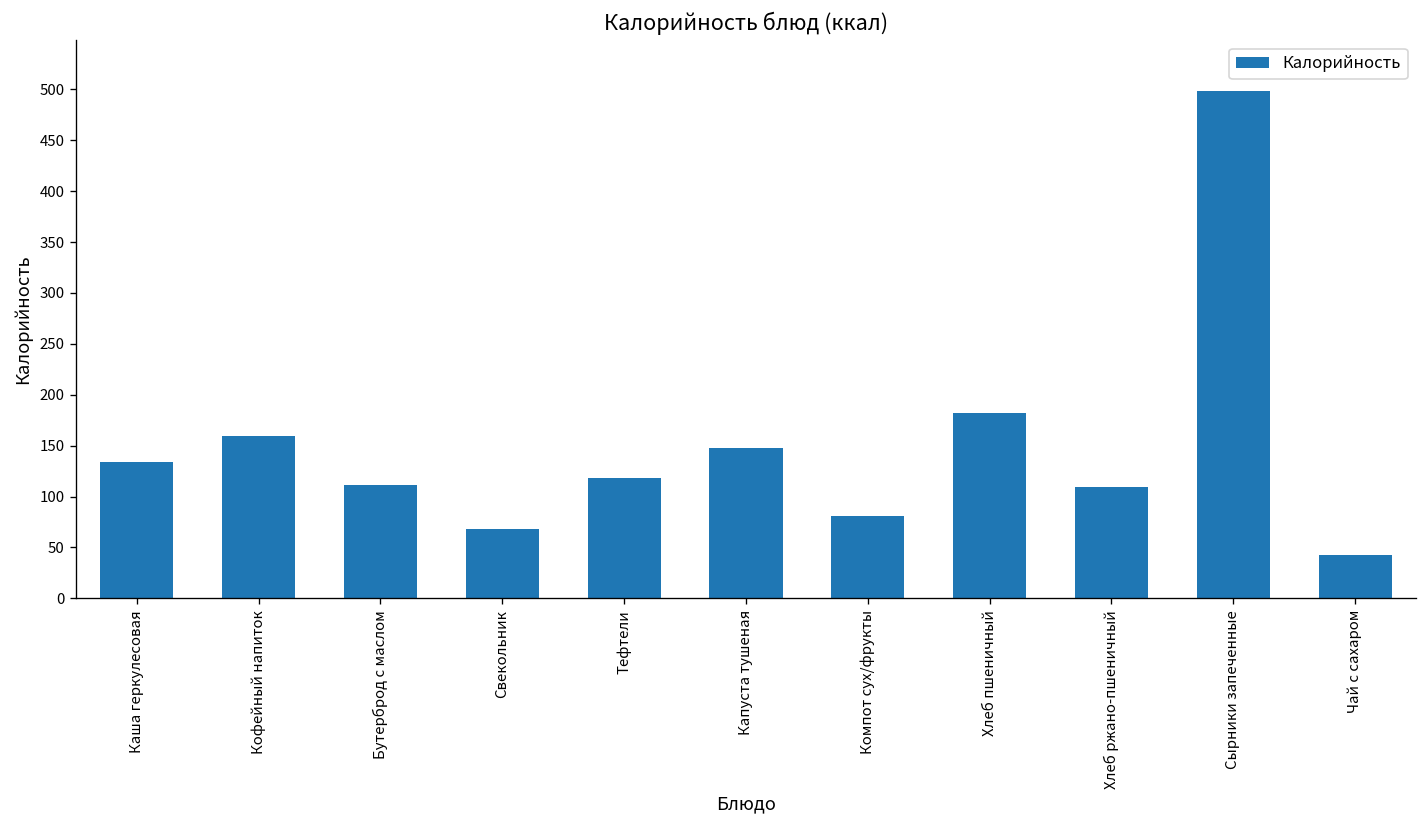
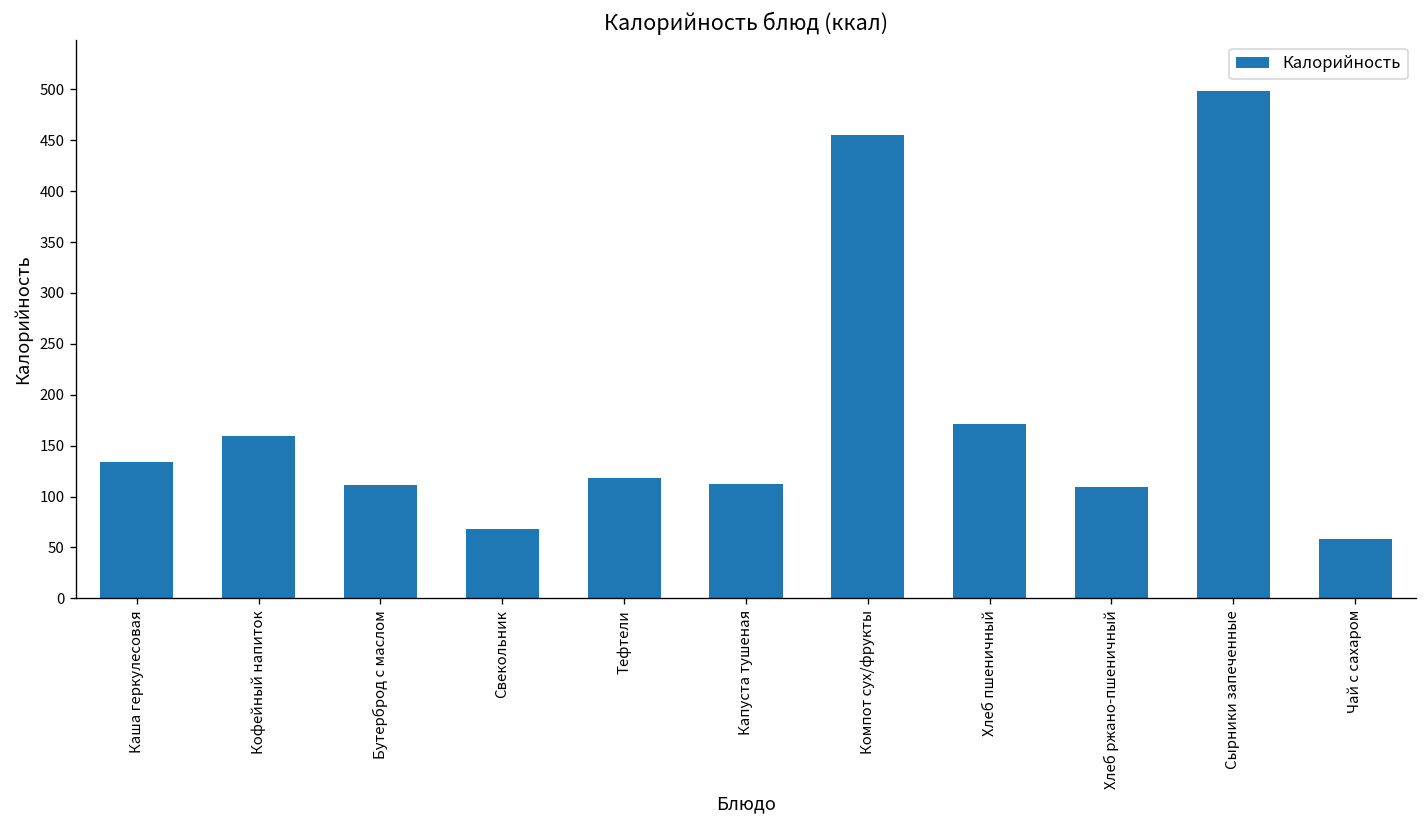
Капуста тушеная: 150 -> 110
Компот сух/фрукты: 80 -> 460
Хлеб пшеничный: 180 -> 170
Чай с сахаром: 40 -> 60
